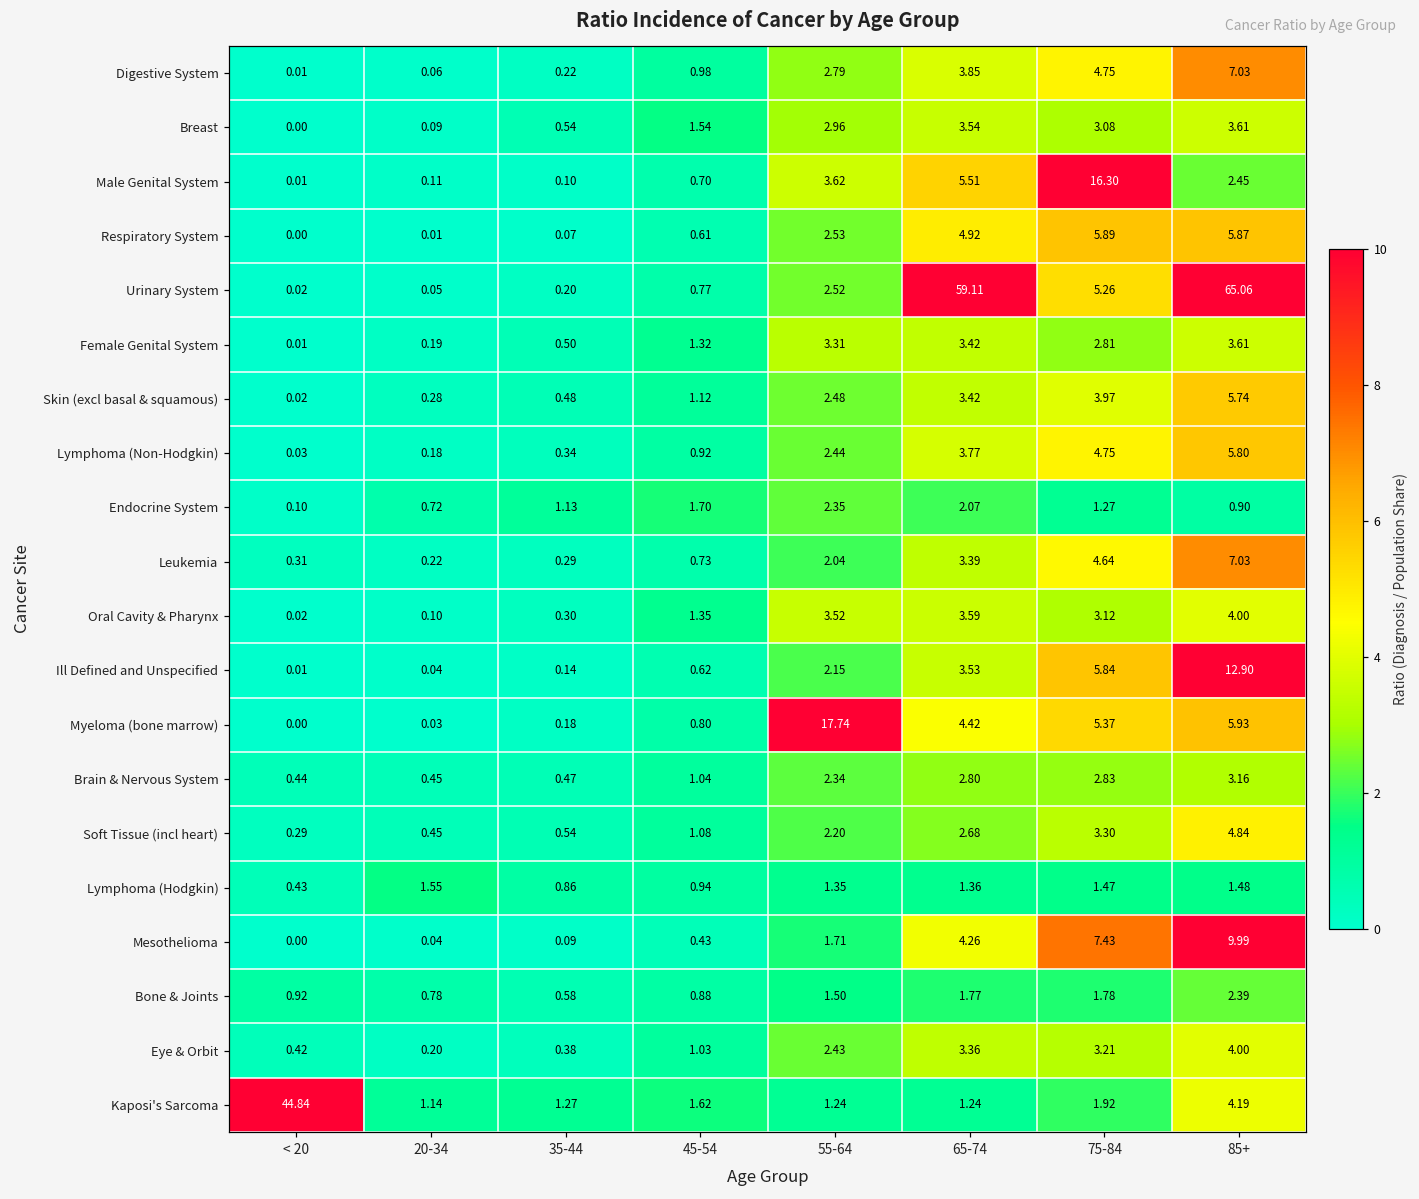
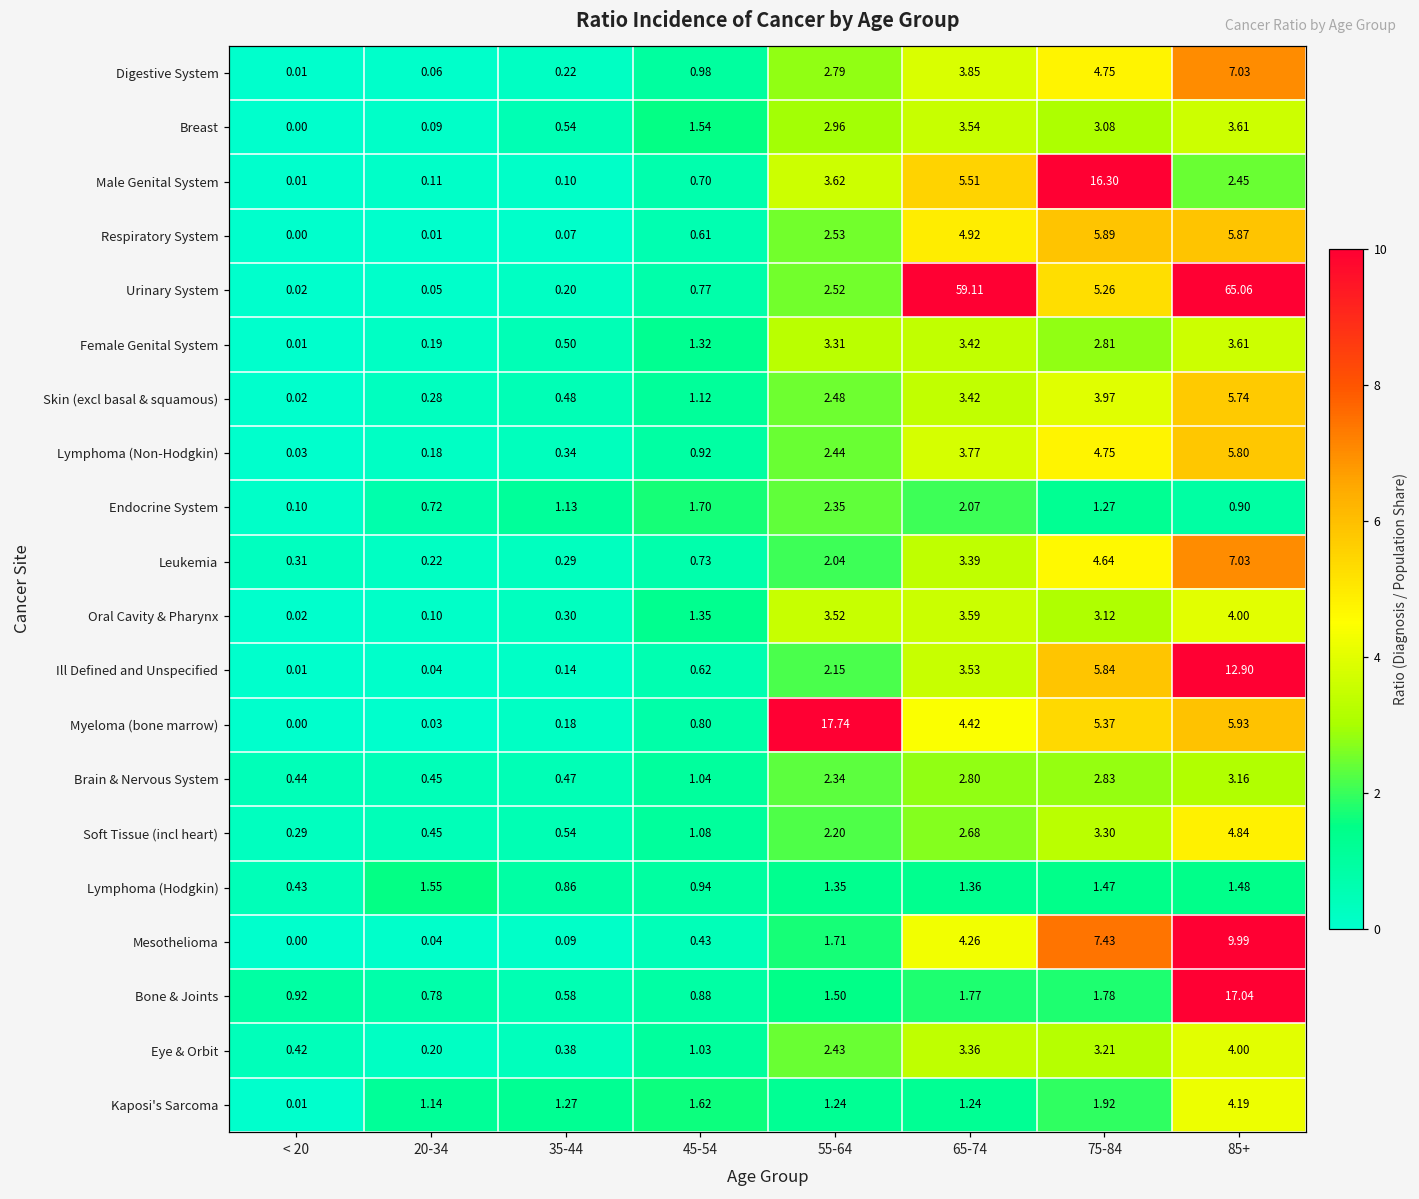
Bone & Joints, 85+: 2.39 -> 17.04
Kaposi's Sarcoma, < 20: 44.84 -> 0.01
